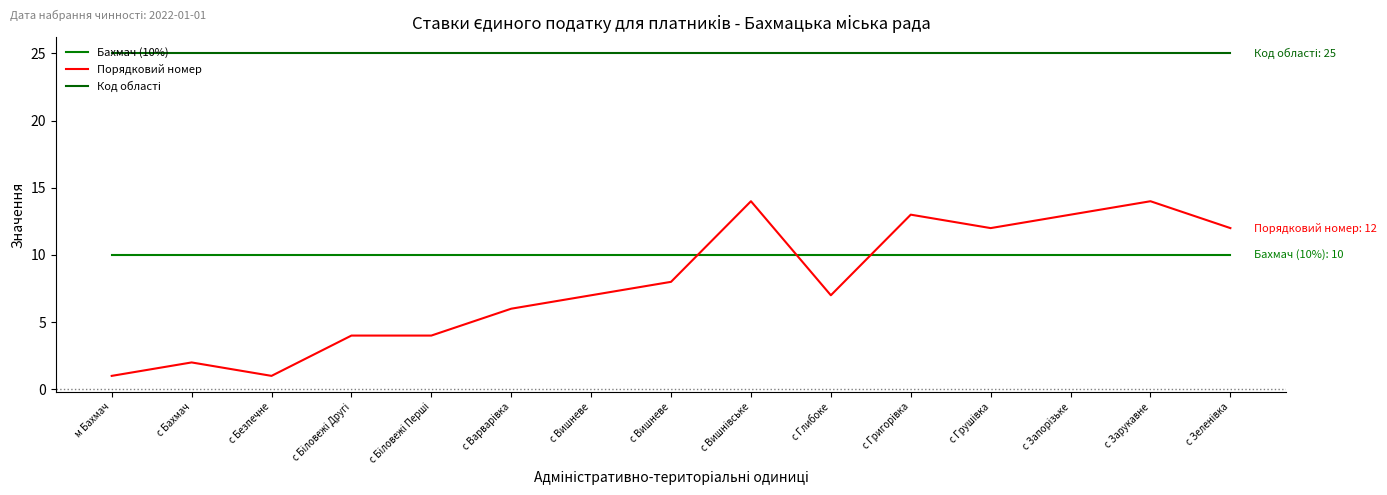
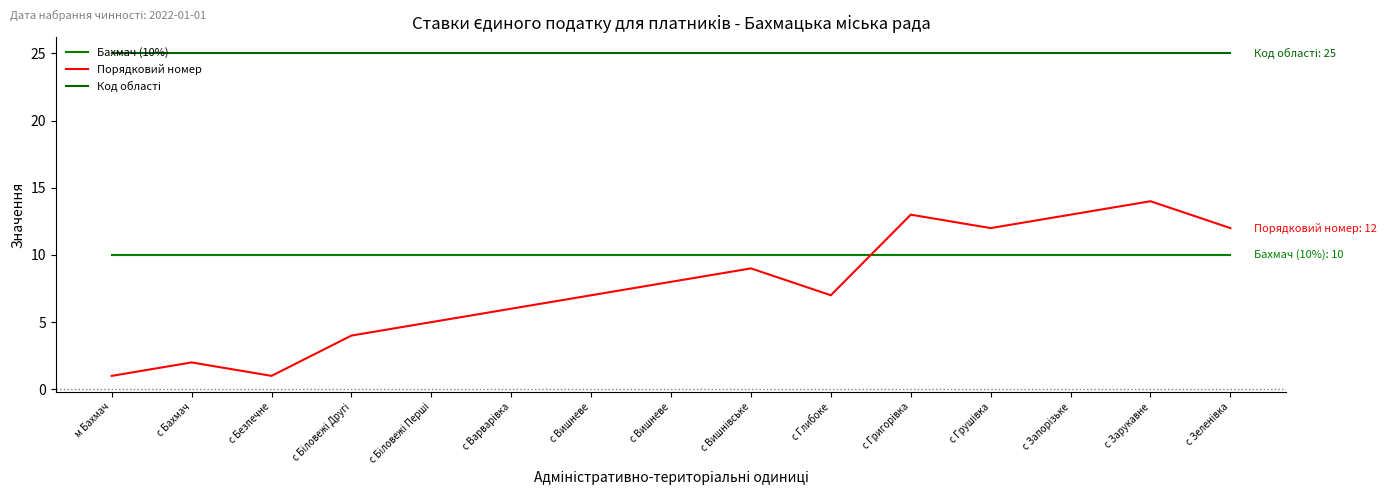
Порядковий номер, с Біловежі Перші: 4 -> 5
Порядковий номер, с Вишнівське: 14 -> 9
